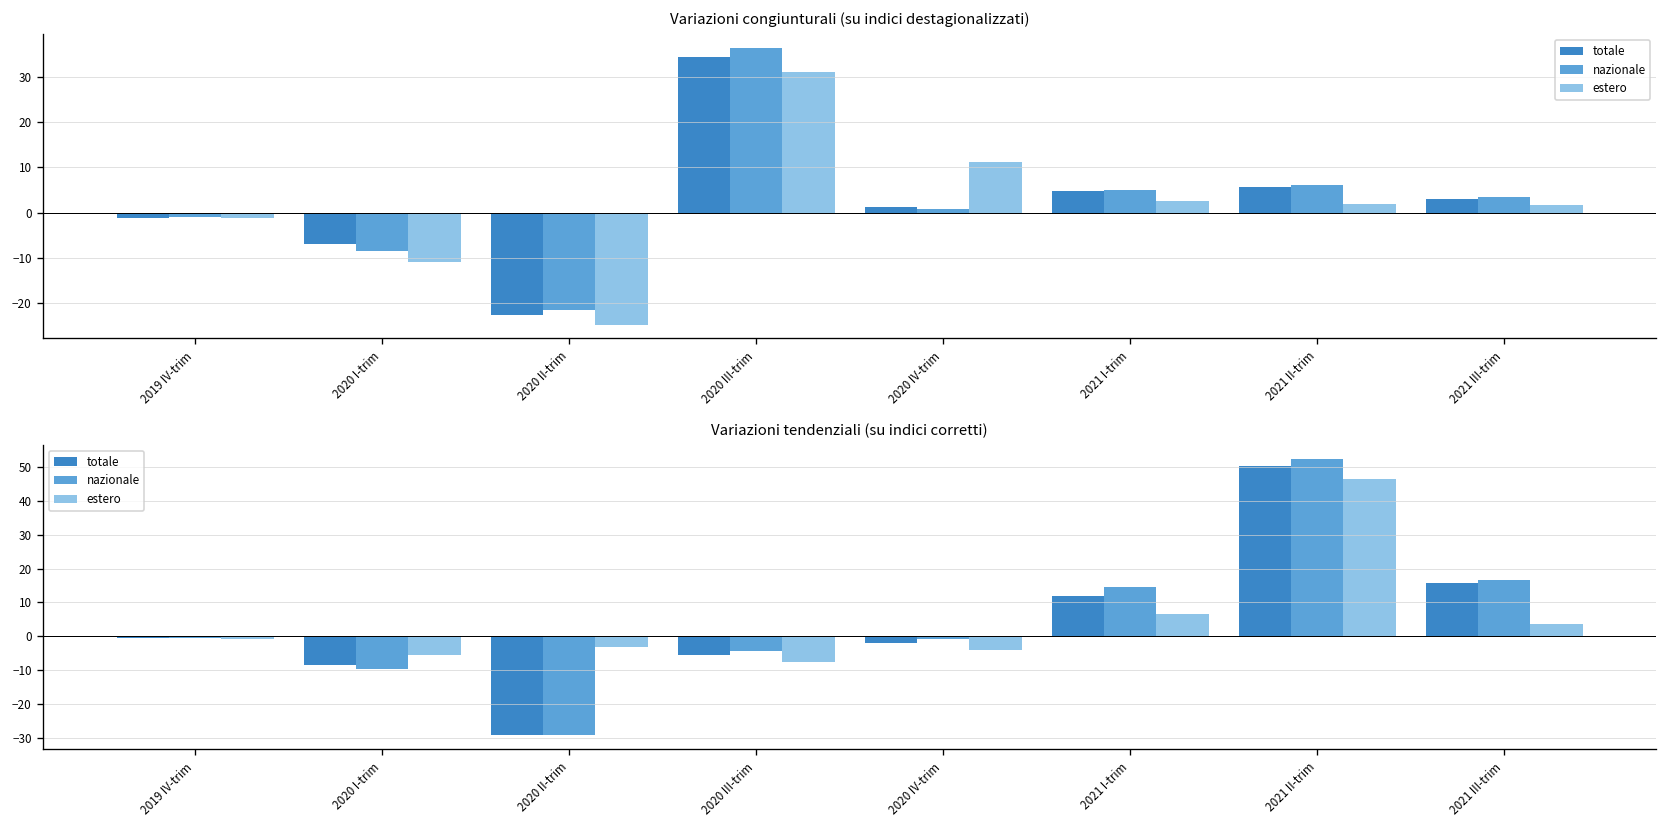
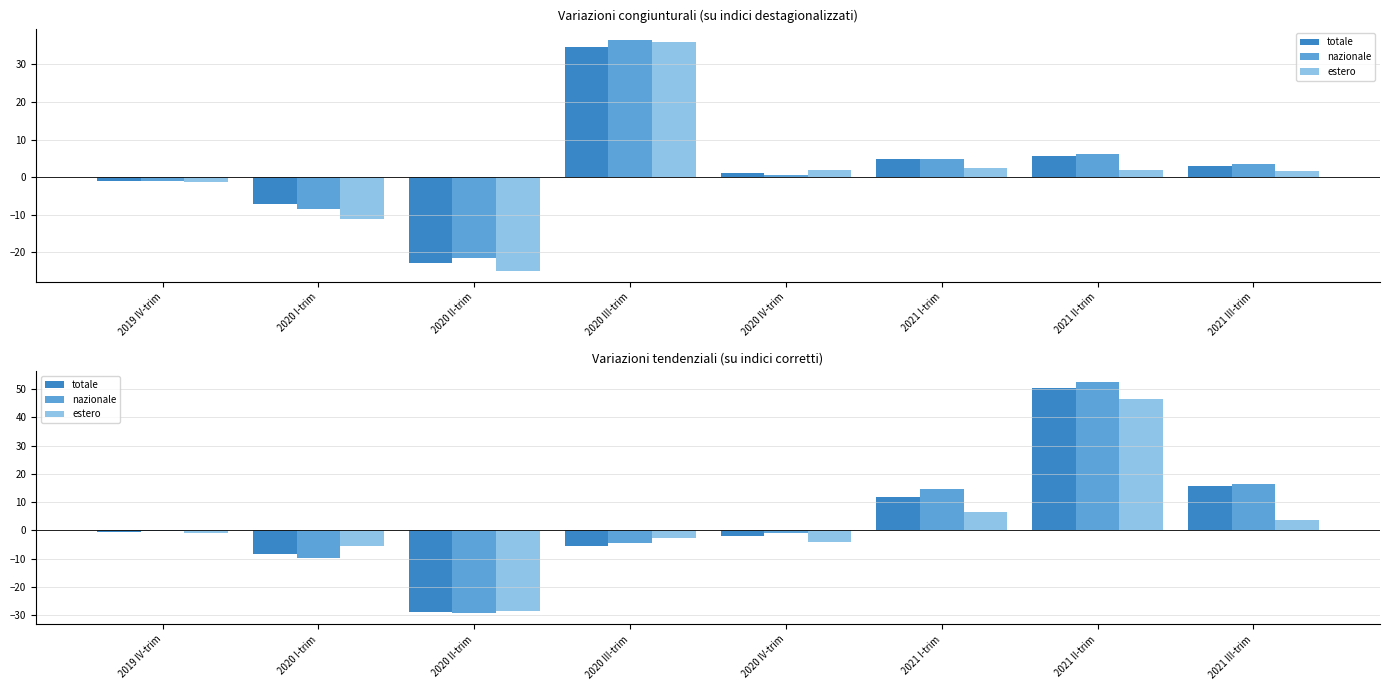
Variazioni congiunturali (su indici destagionalizzati), estero, 2020 III-trim: 31 -> 36
Variazioni congiunturali (su indici destagionalizzati), estero, 2020 IV-trim: 11 -> 2
Variazioni tendenziali (su indici corretti), estero, 2020 II-trim: -3 -> -29
Variazioni tendenziali (su indici corretti), estero, 2020 III-trim: -8 -> -3
